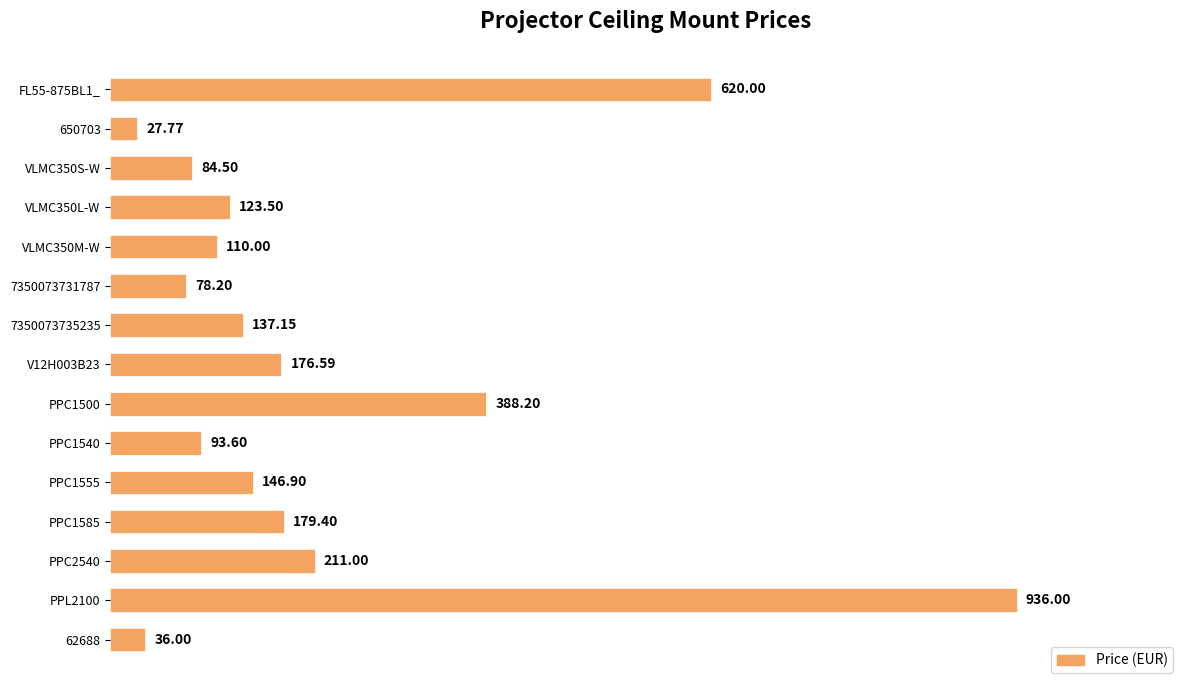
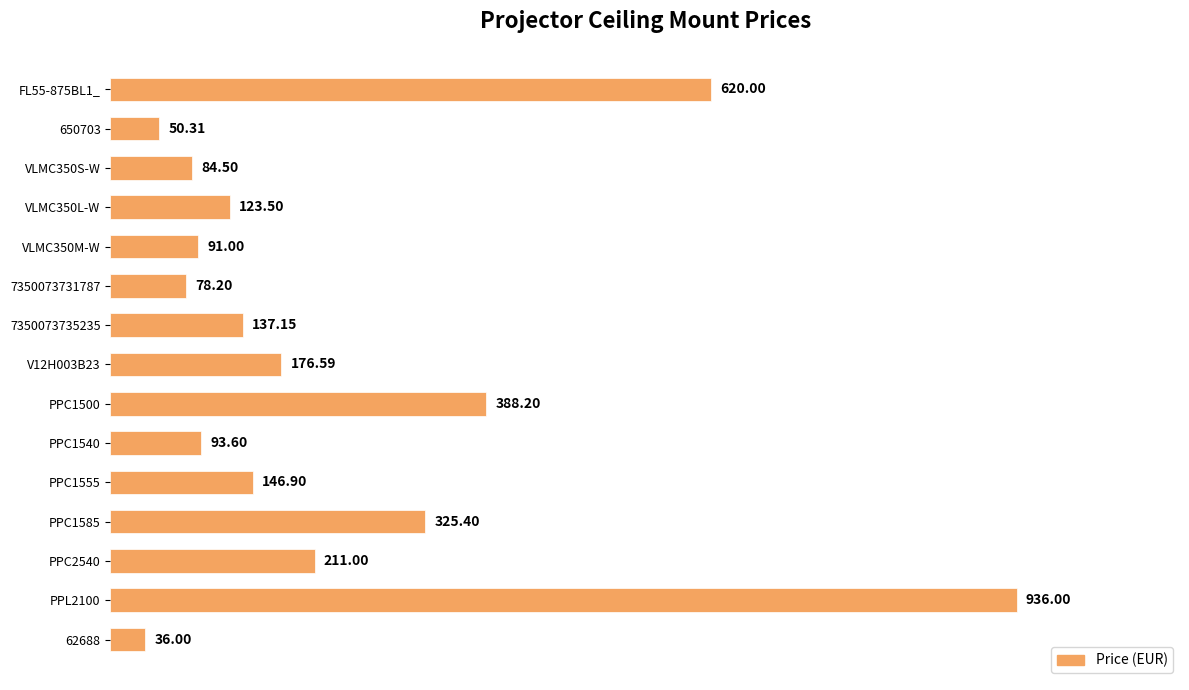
650703: 27.77 -> 50.31
VLMC350M-W: 110.00 -> 91.00
PPC1585: 179.40 -> 325.40
